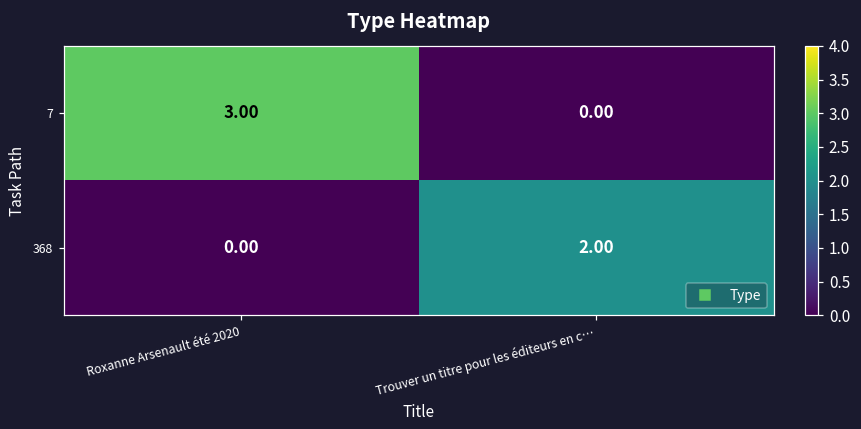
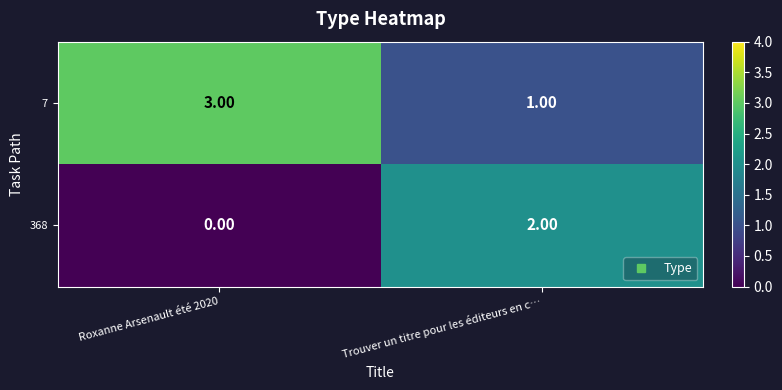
7, Trouver un titre pour les éditeurs en c…: 0.00 -> 1.00
